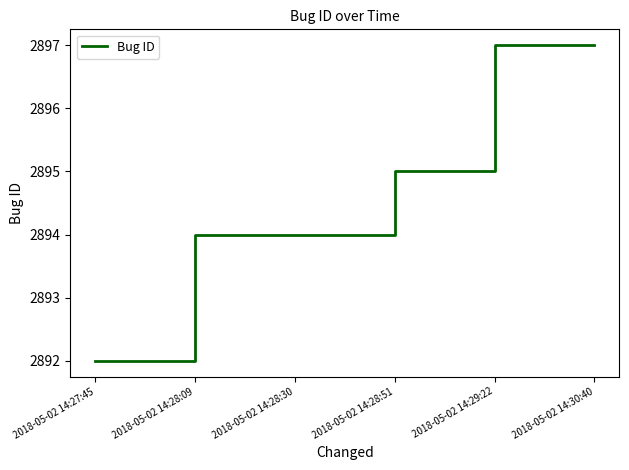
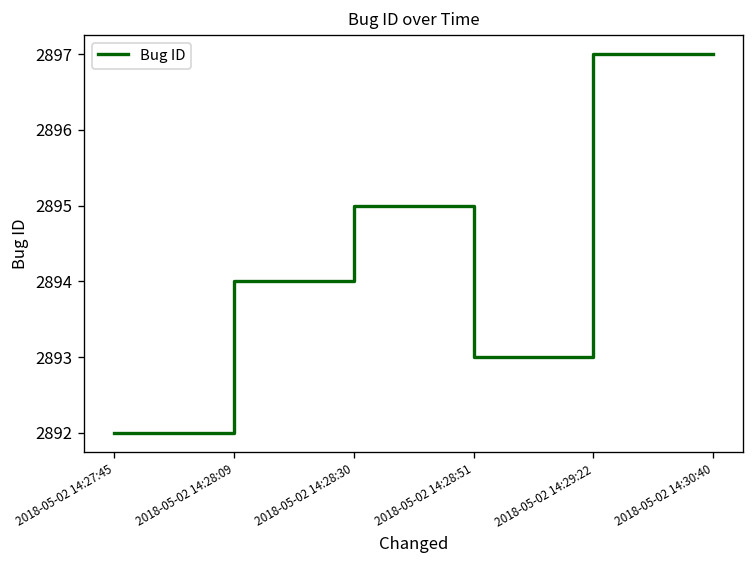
2018-05-02 14:28:30: 2894 -> 2895
2018-05-02 14:28:51: 2895 -> 2893
